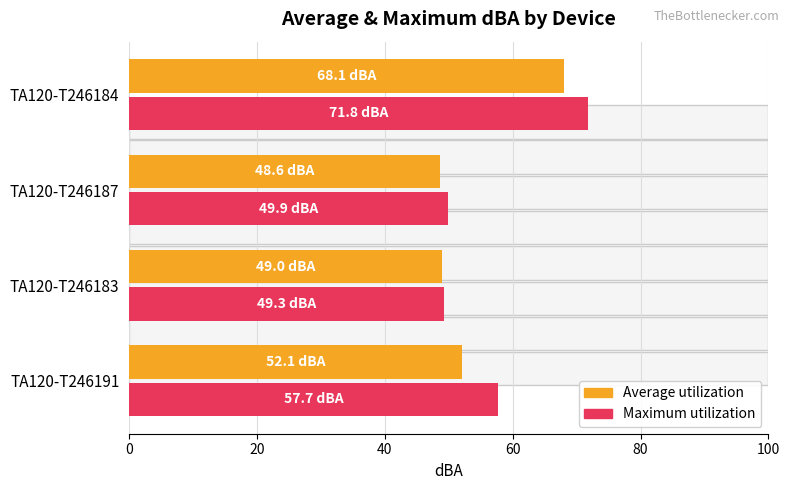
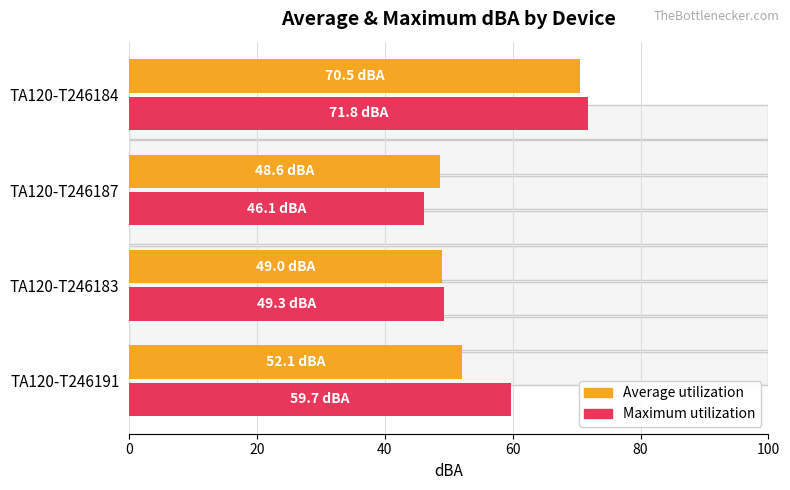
Average utilization, TA120-T246184: 68.1 -> 70.5
Maximum utilization, TA120-T246187: 49.9 -> 46.1
Maximum utilization, TA120-T246191: 57.7 -> 59.7
